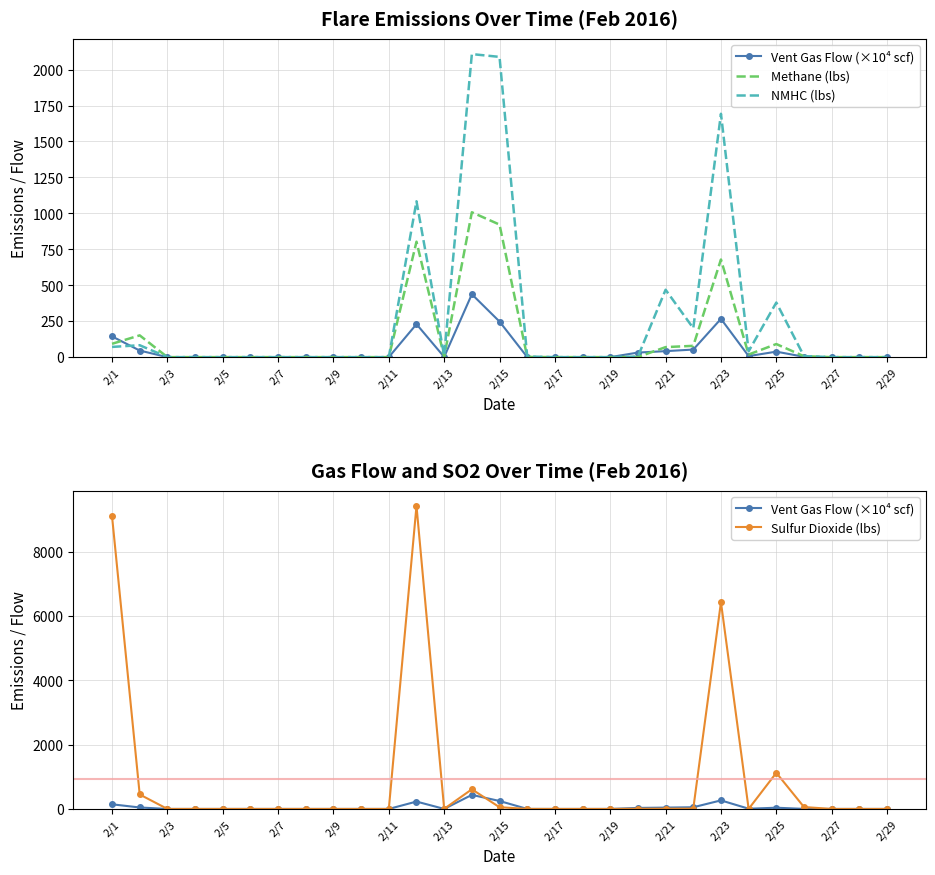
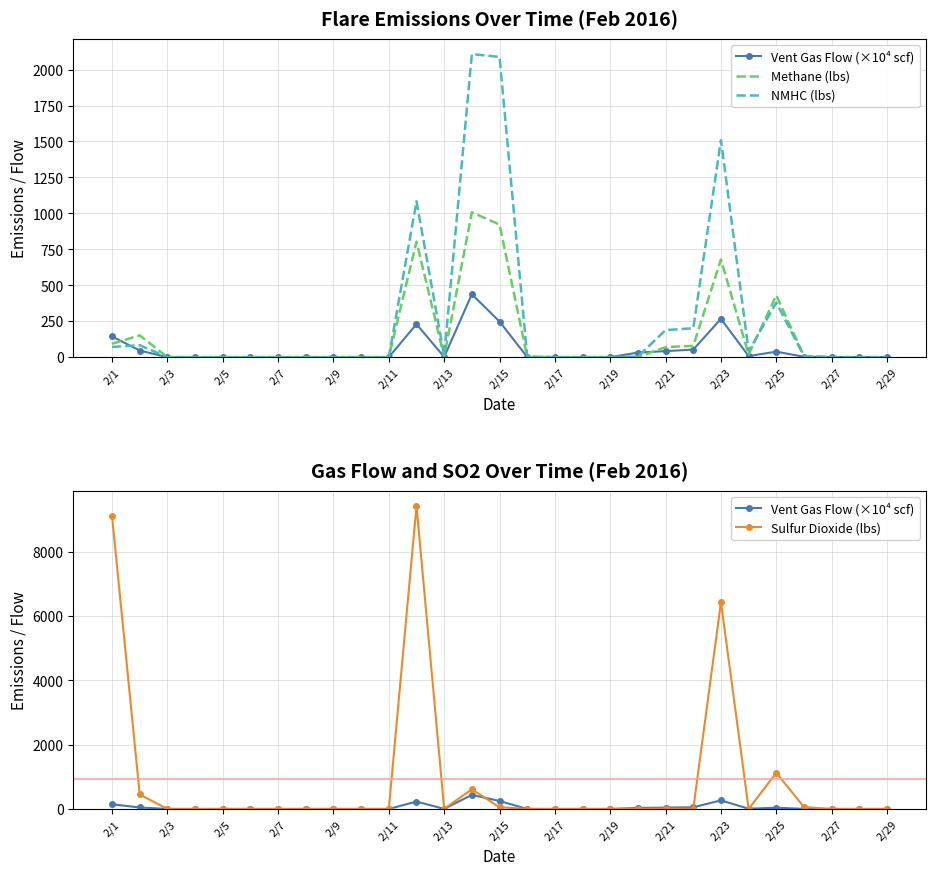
Flare Emissions Over Time (Feb 2016), NMHC (lbs), 2/21: 470 -> 190
Flare Emissions Over Time (Feb 2016), NMHC (lbs), 2/23: 1690 -> 1510
Flare Emissions Over Time (Feb 2016), Methane (lbs), 2/25: 90 -> 430
